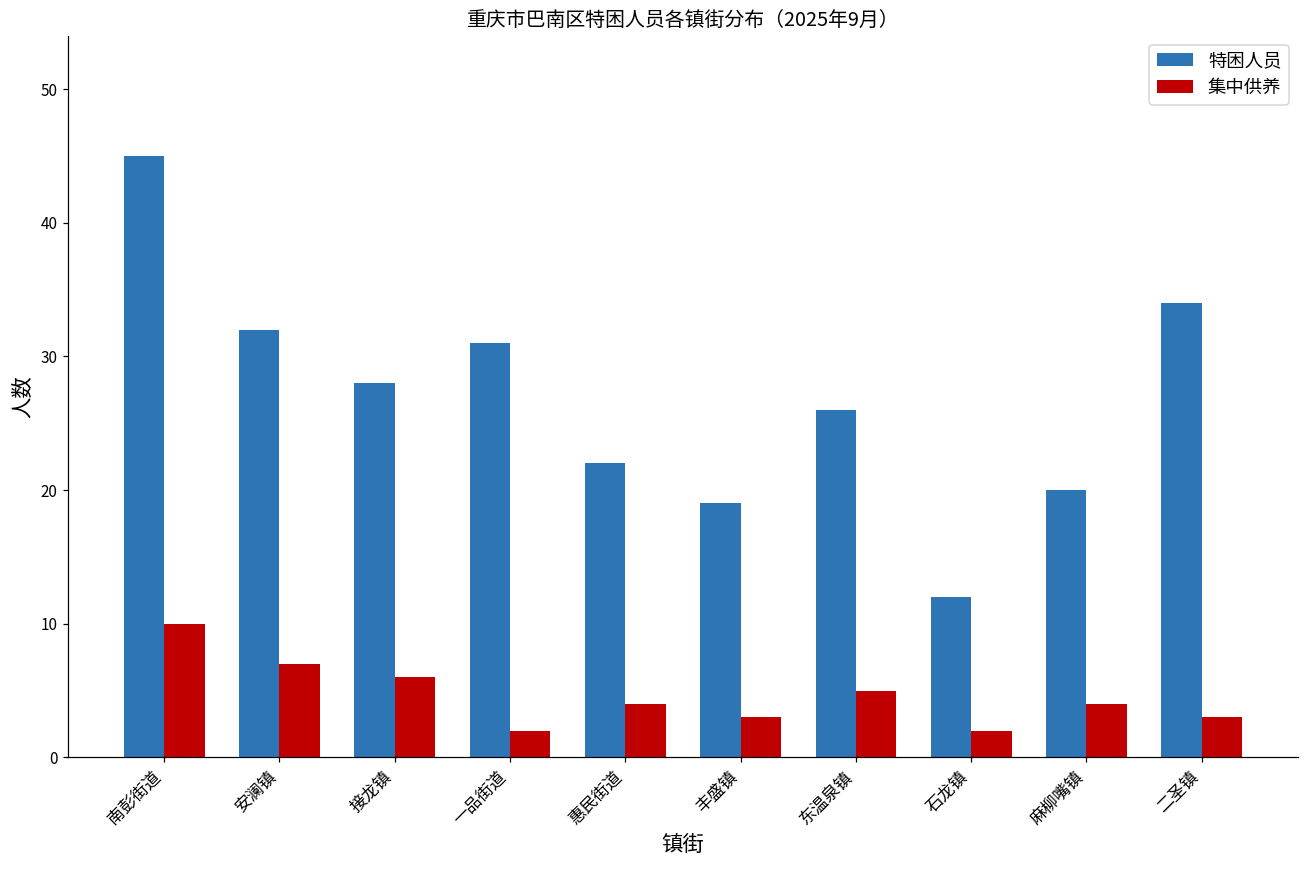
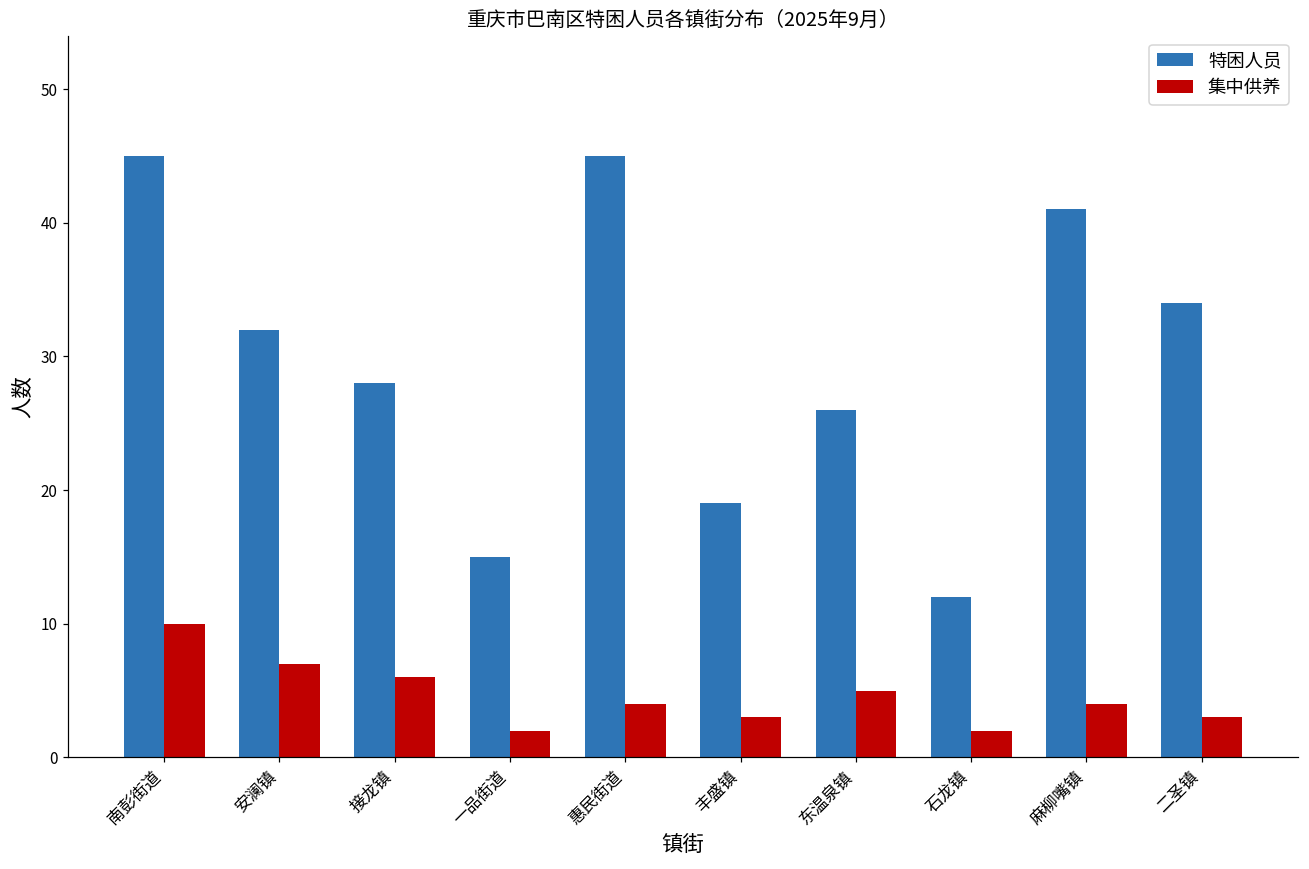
特困人员, 一品街道: 31 -> 15
特困人员, 惠民街道: 22 -> 45
特困人员, 麻柳嘴镇: 20 -> 41
